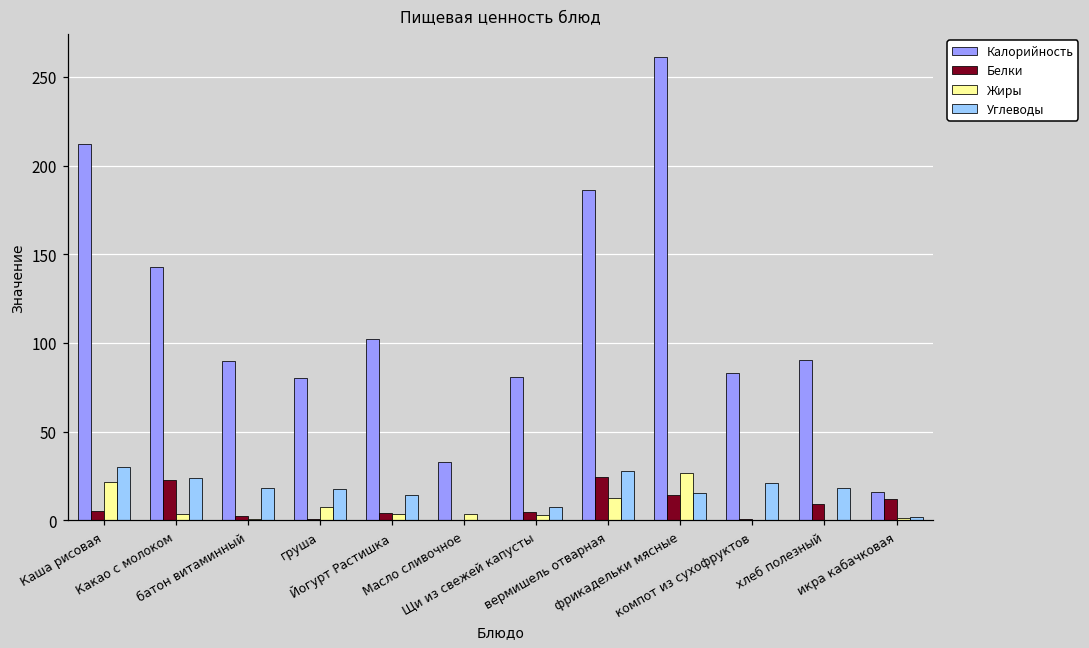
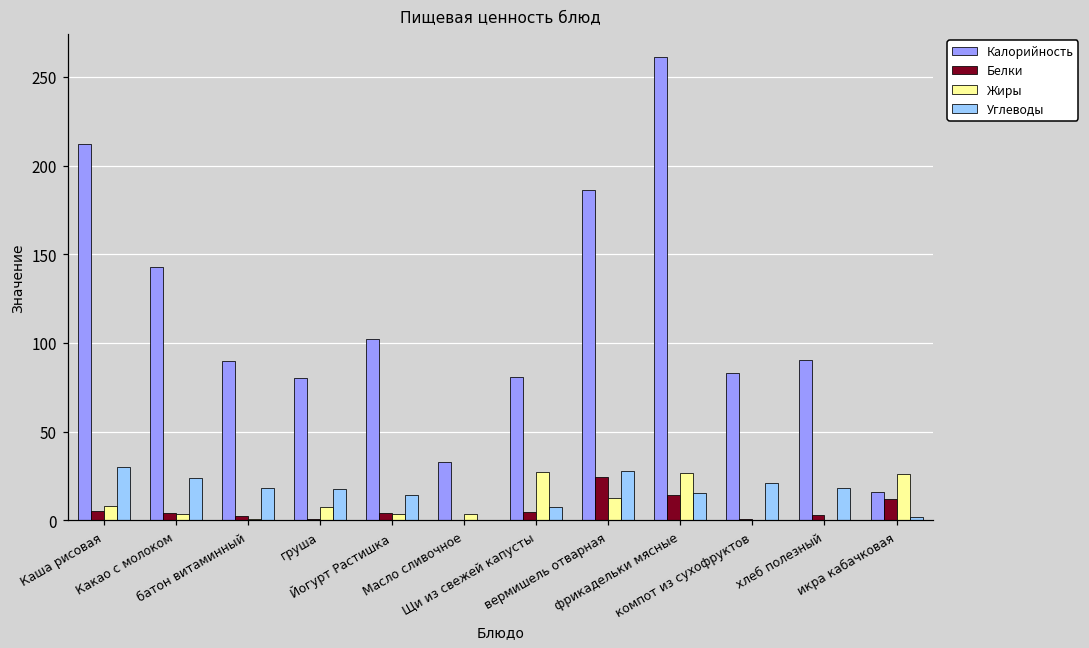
Жиры, Каша рисовая: 22 -> 8
Белки, Какао с молоком: 23 -> 4
Жиры, Щи из свежей капусты: 3 -> 27
Белки, хлеб полезный: 9 -> 3
Жиры, икра кабачковая: 1 -> 26
